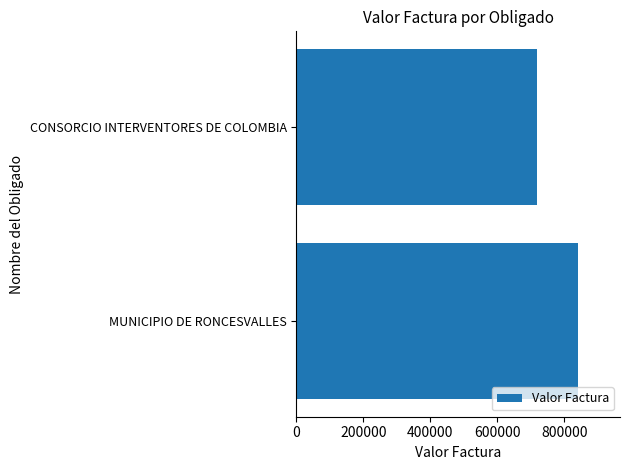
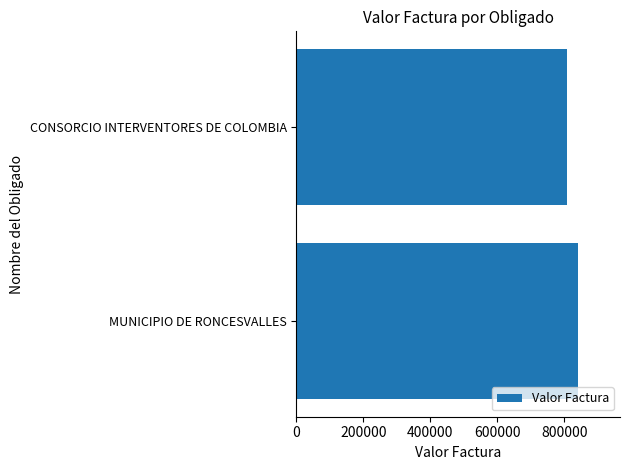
CONSORCIO INTERVENTORES DE COLOMBIA: 720000 -> 810000
